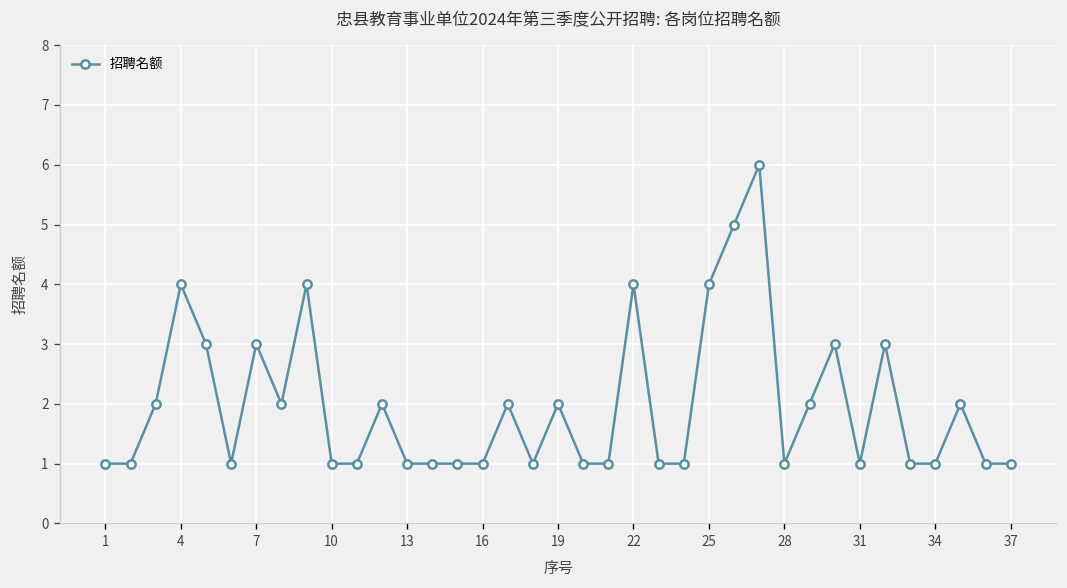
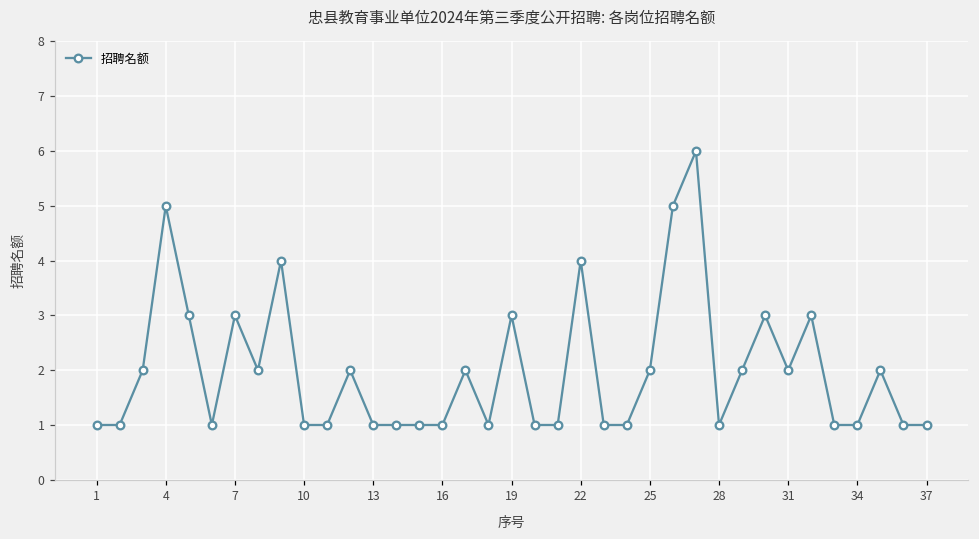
4: 4 -> 5
19: 2 -> 3
25: 4 -> 2
31: 1 -> 2
